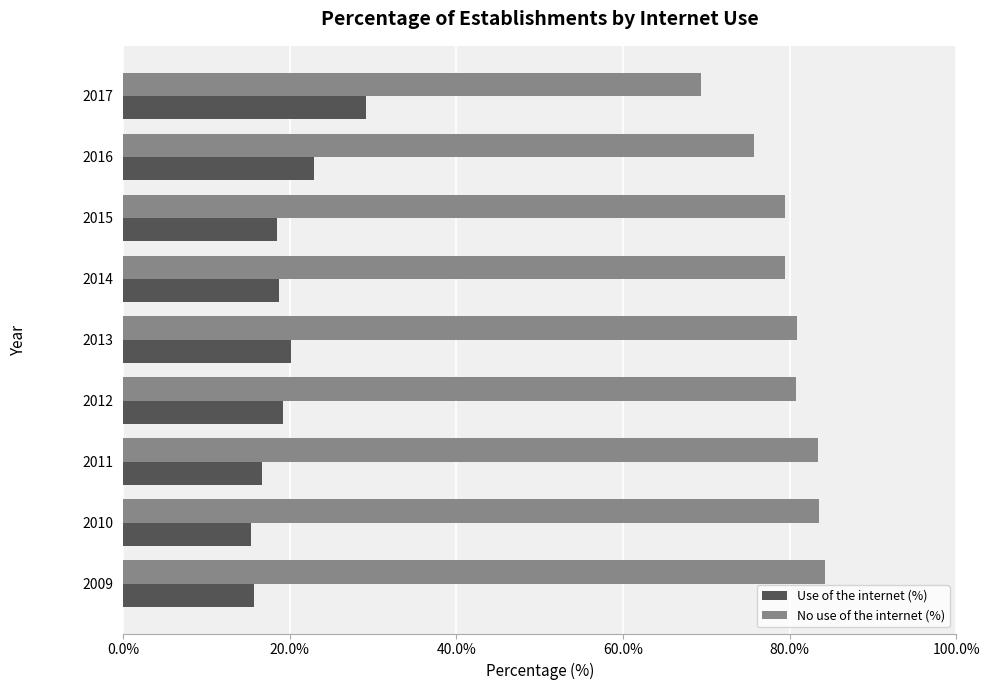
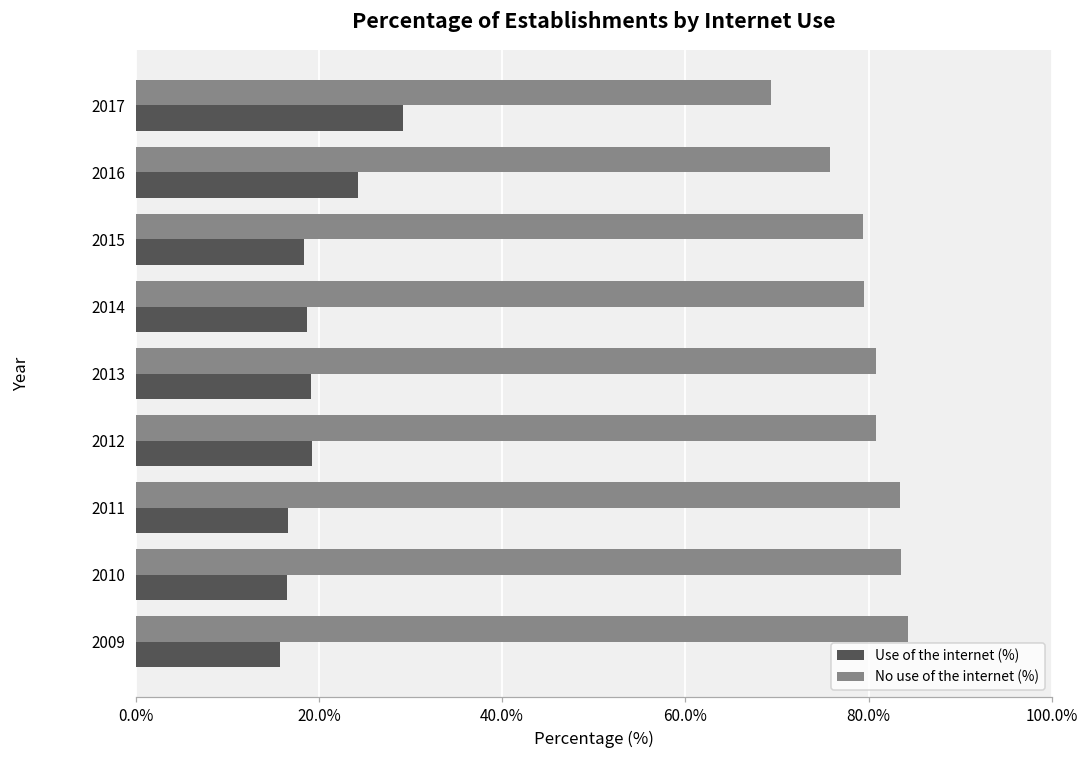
Use of the internet (%), 2016: 23% -> 24%
Use of the internet (%), 2013: 20% -> 19%
Use of the internet (%), 2010: 15% -> 17%
